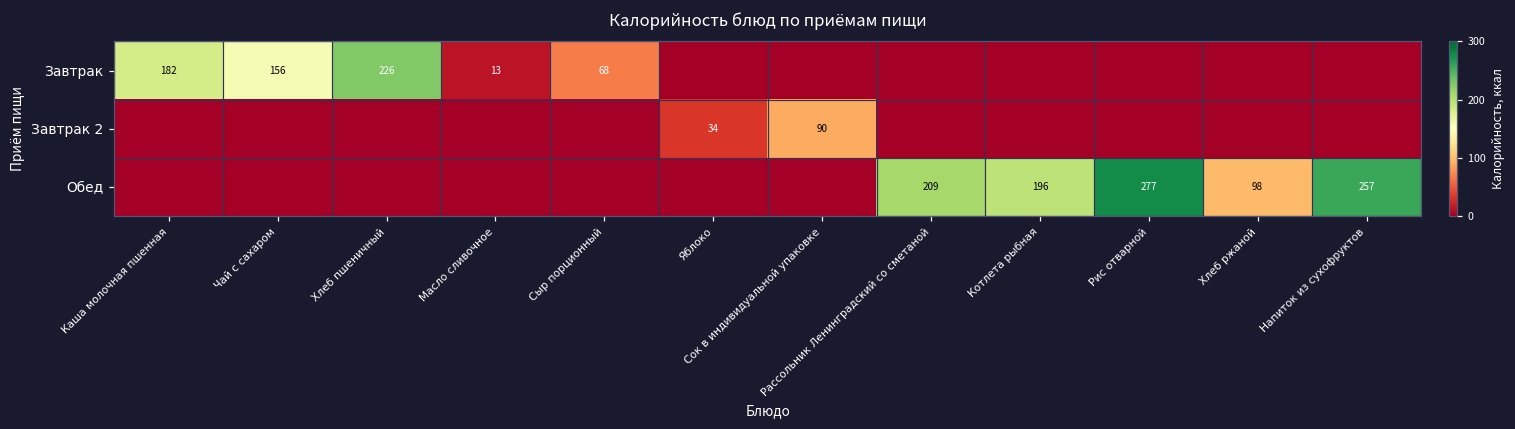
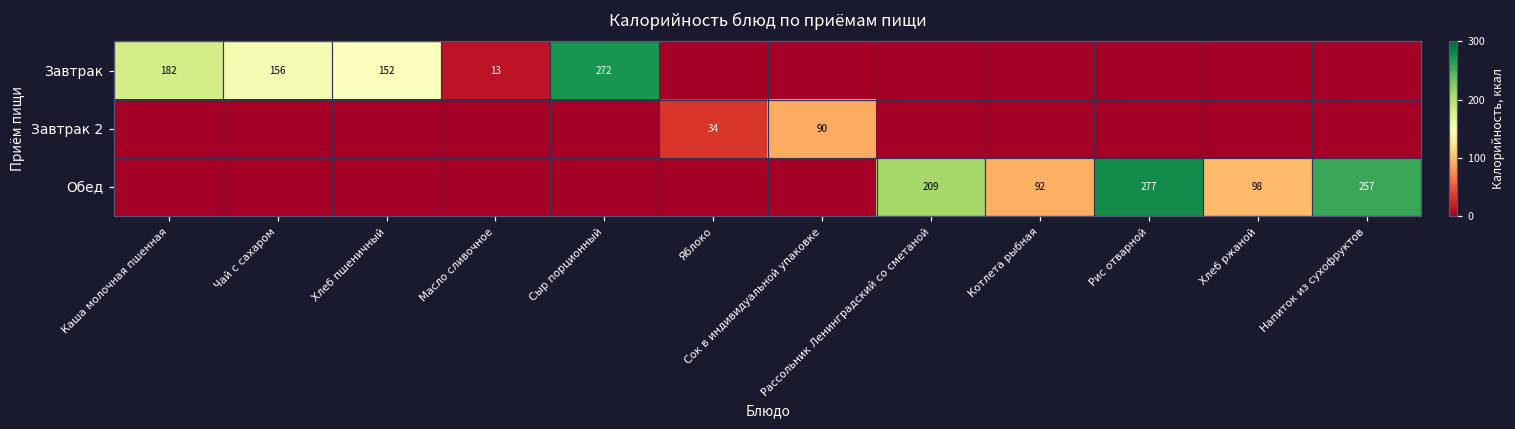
Завтрак, Хлеб пшеничный: 226 -> 152
Завтрак, Сыр порционный: 68 -> 272
Обед, Котлета рыбная: 196 -> 92
